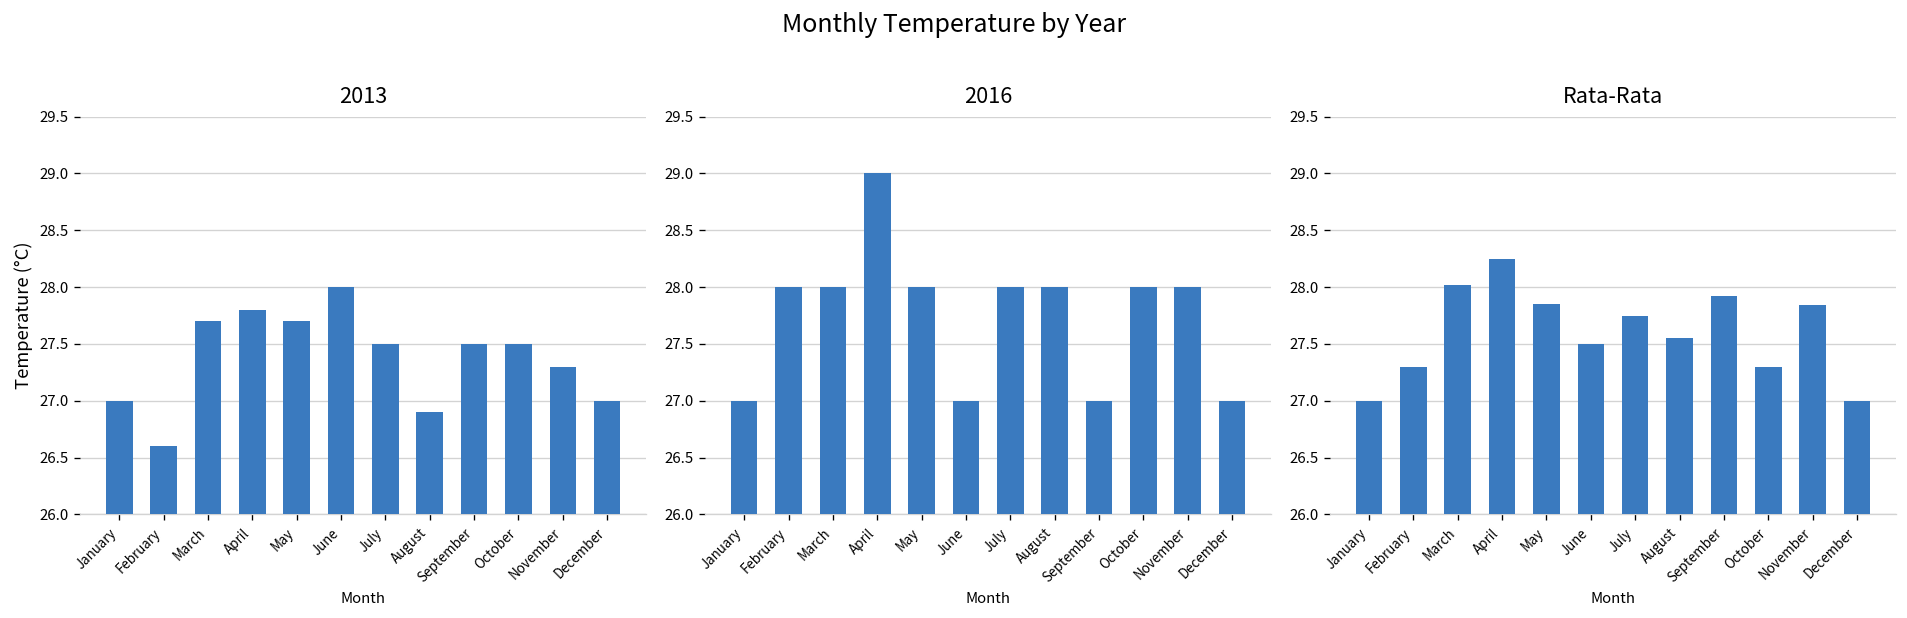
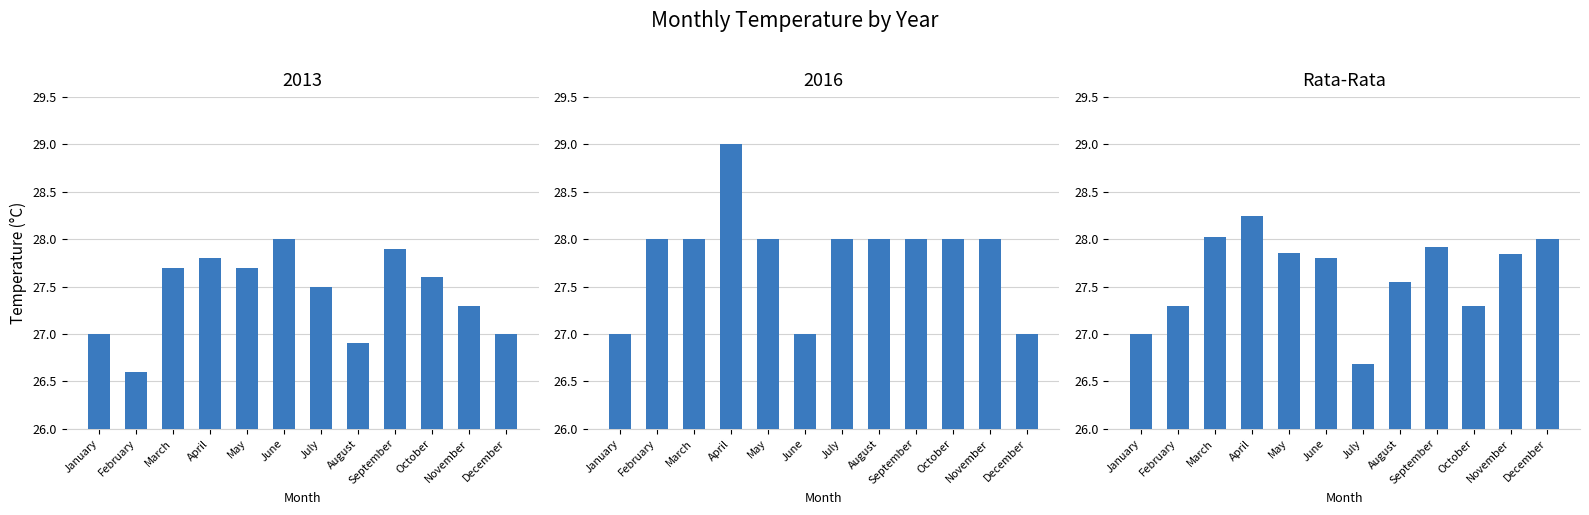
2013, September: 27.5 -> 27.9
2013, October: 27.5 -> 27.6
2016, September: 27 -> 28
Rata-Rata, June: 27.5 -> 27.8
Rata-Rata, July: 27.8 -> 26.7
Rata-Rata, December: 27 -> 28
